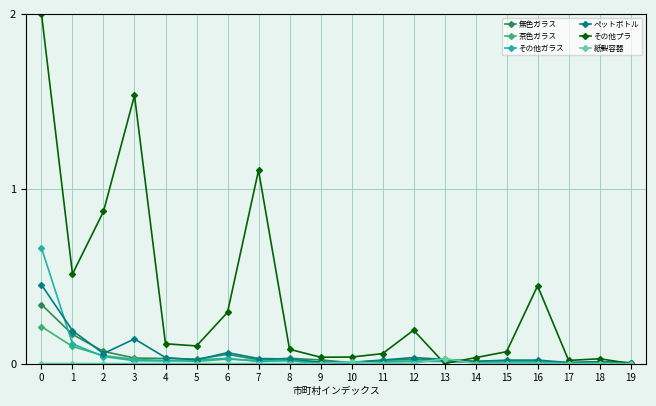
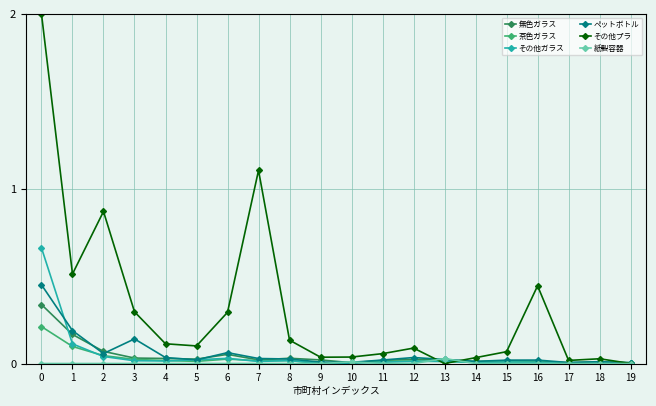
その他プラ, 3: 1.53 -> 0.30
その他プラ, 8: 0.08 -> 0.13
その他プラ, 12: 0.19 -> 0.09
